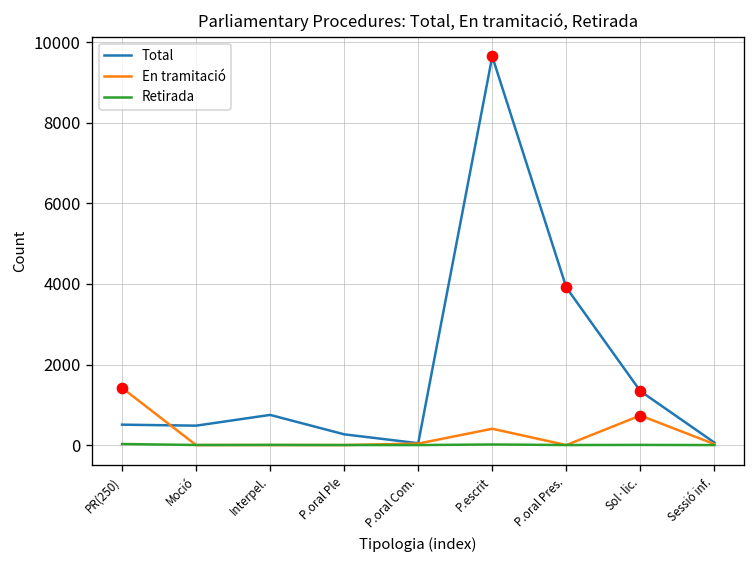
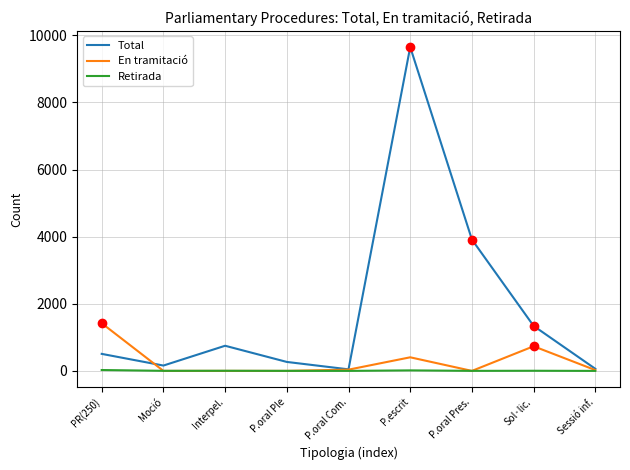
Total, Moció: 500 -> 200
